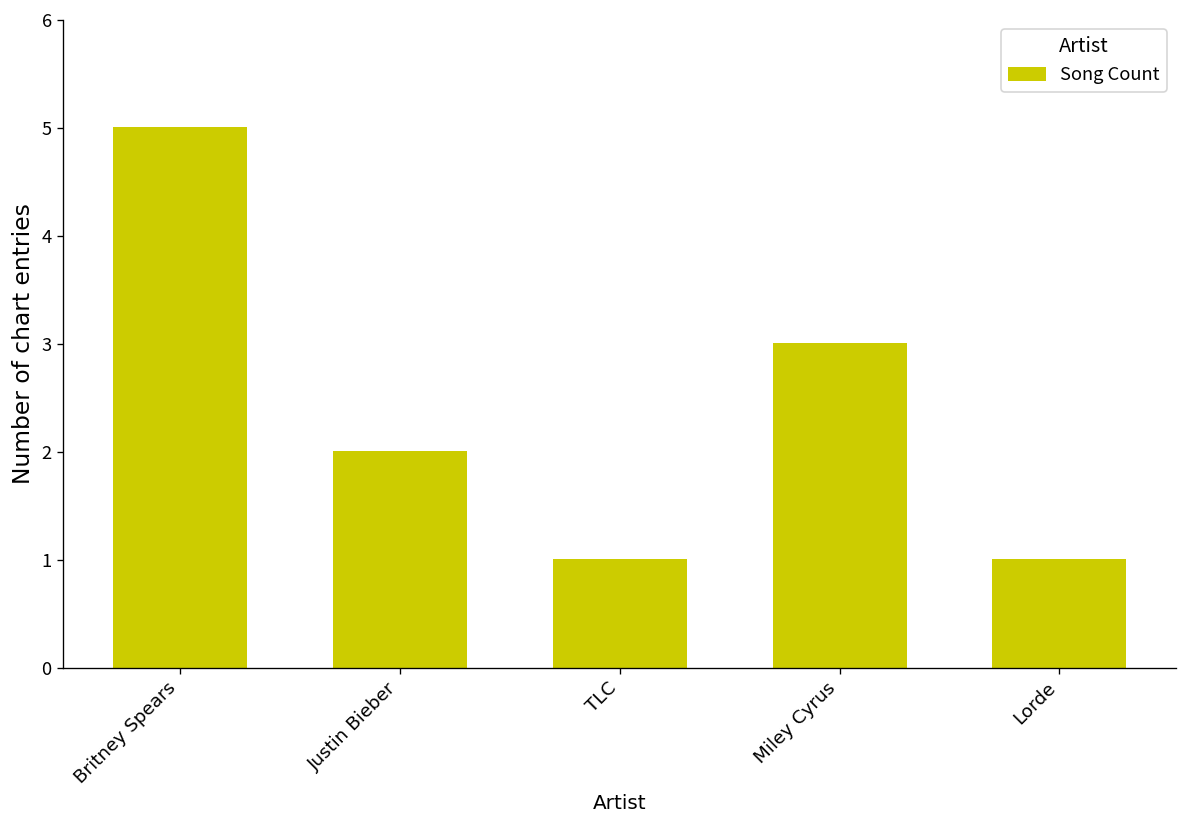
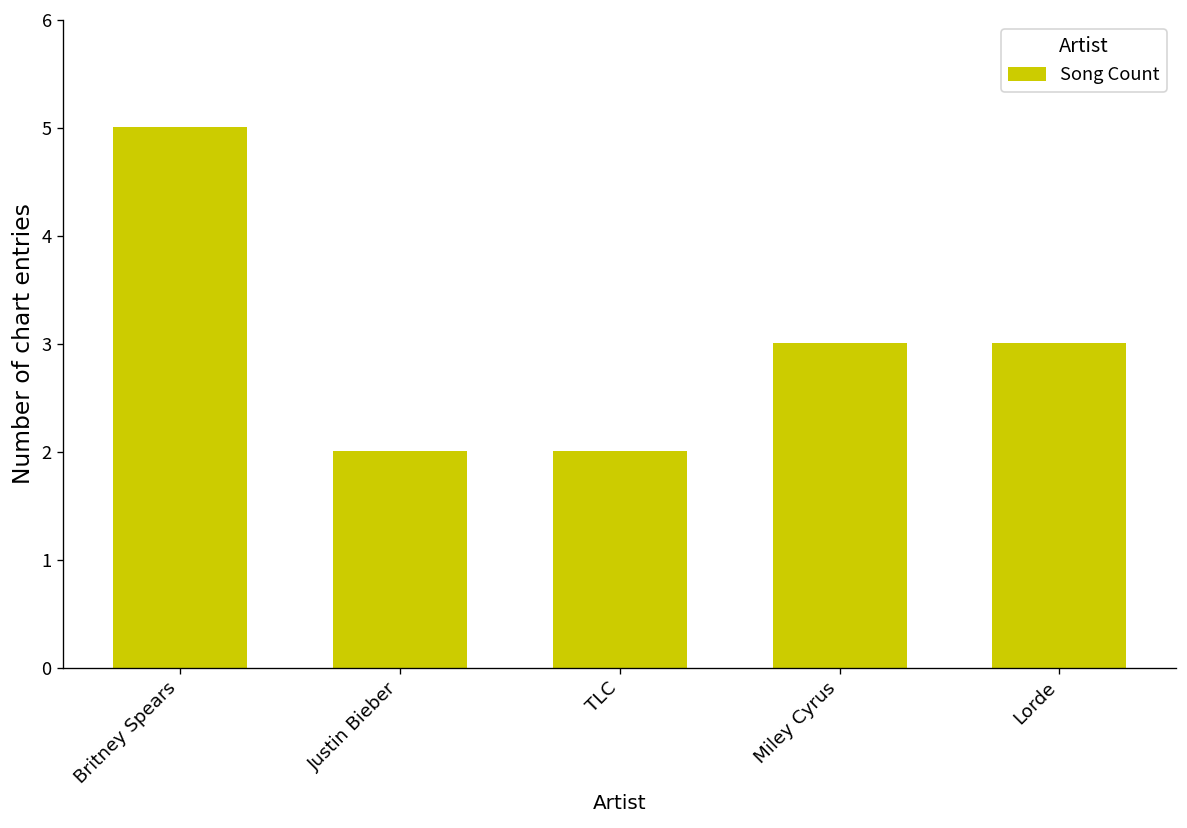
TLC: 1 -> 2
Lorde: 1 -> 3
